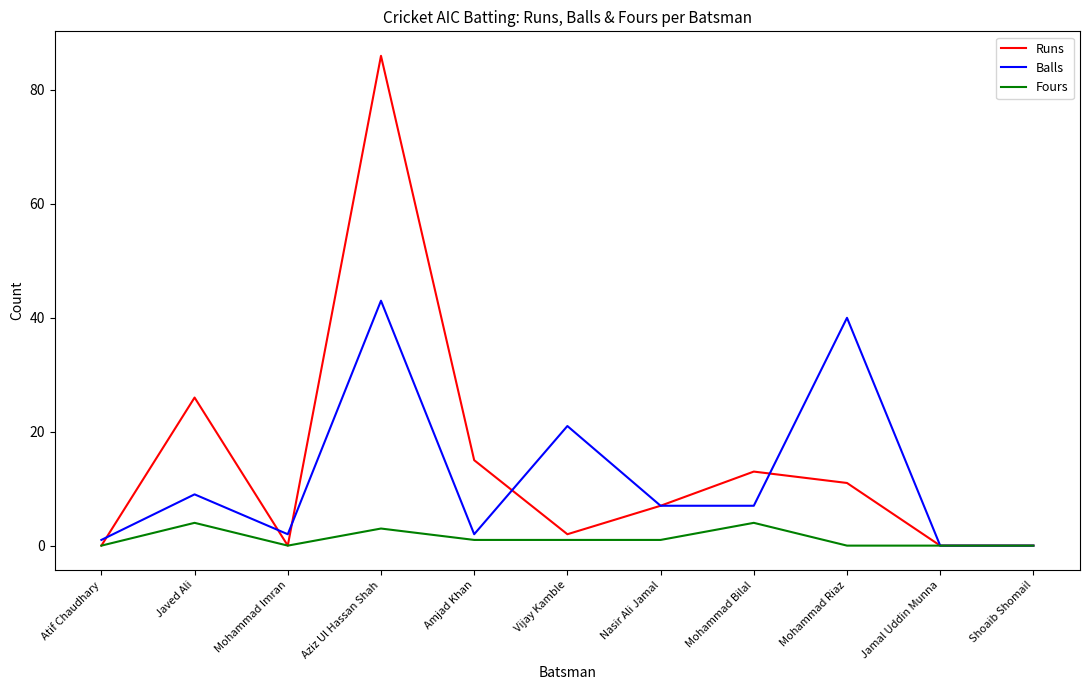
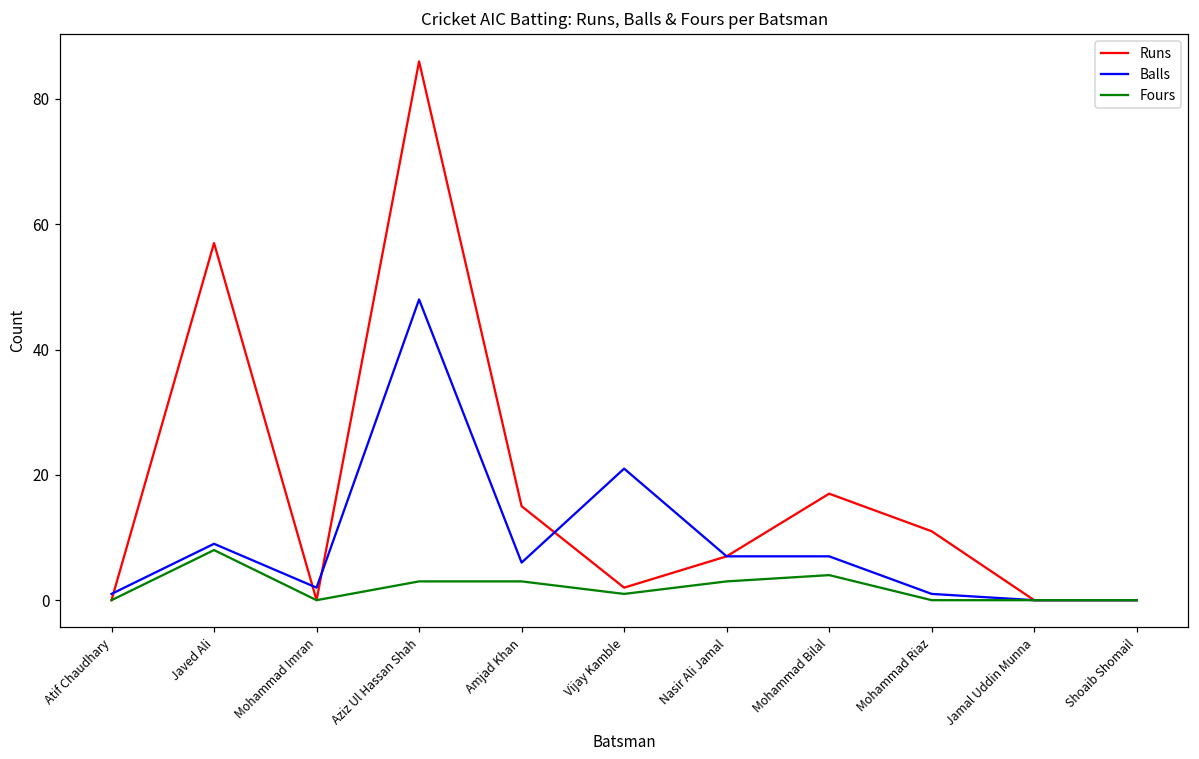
Runs, Javed Ali: 26 -> 57
Fours, Javed Ali: 4 -> 8
Balls, Aziz Ul Hassan Shah: 43 -> 48
Balls, Amjad Khan: 2 -> 6
Fours, Amjad Khan: 1 -> 3
Fours, Nasir Ali Jamal: 1 -> 3
Runs, Mohammad Bilal: 13 -> 17
Balls, Mohammad Riaz: 40 -> 1
